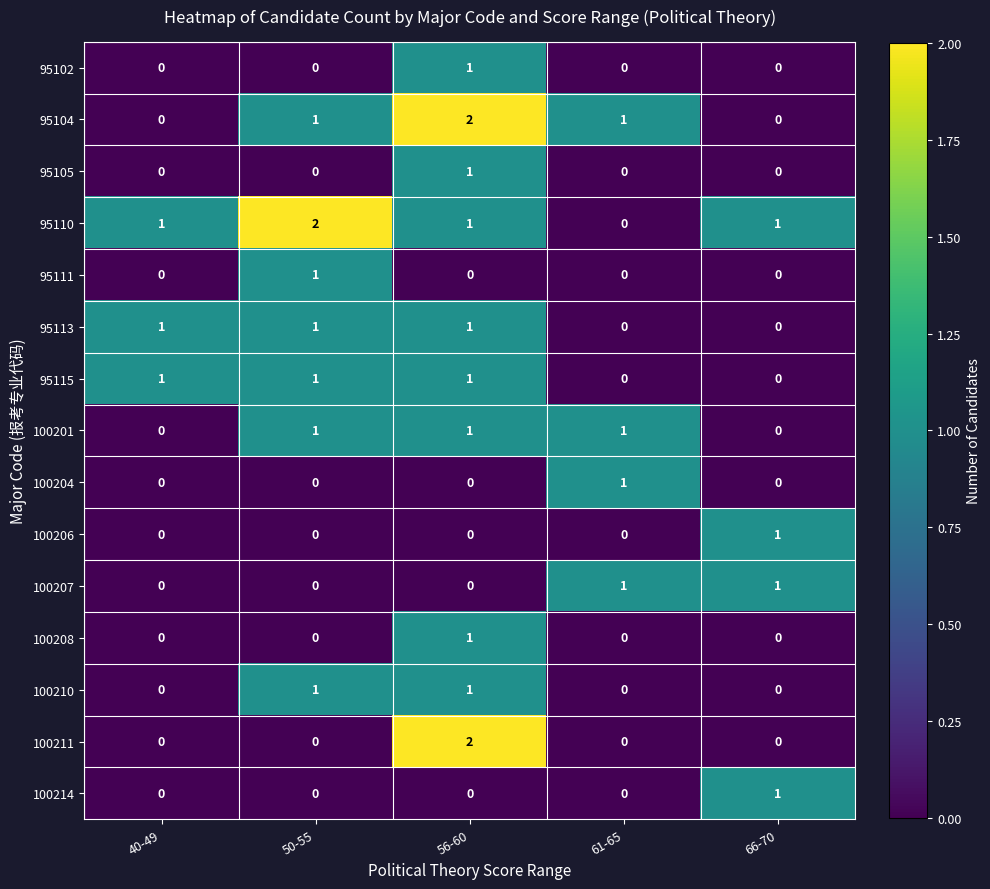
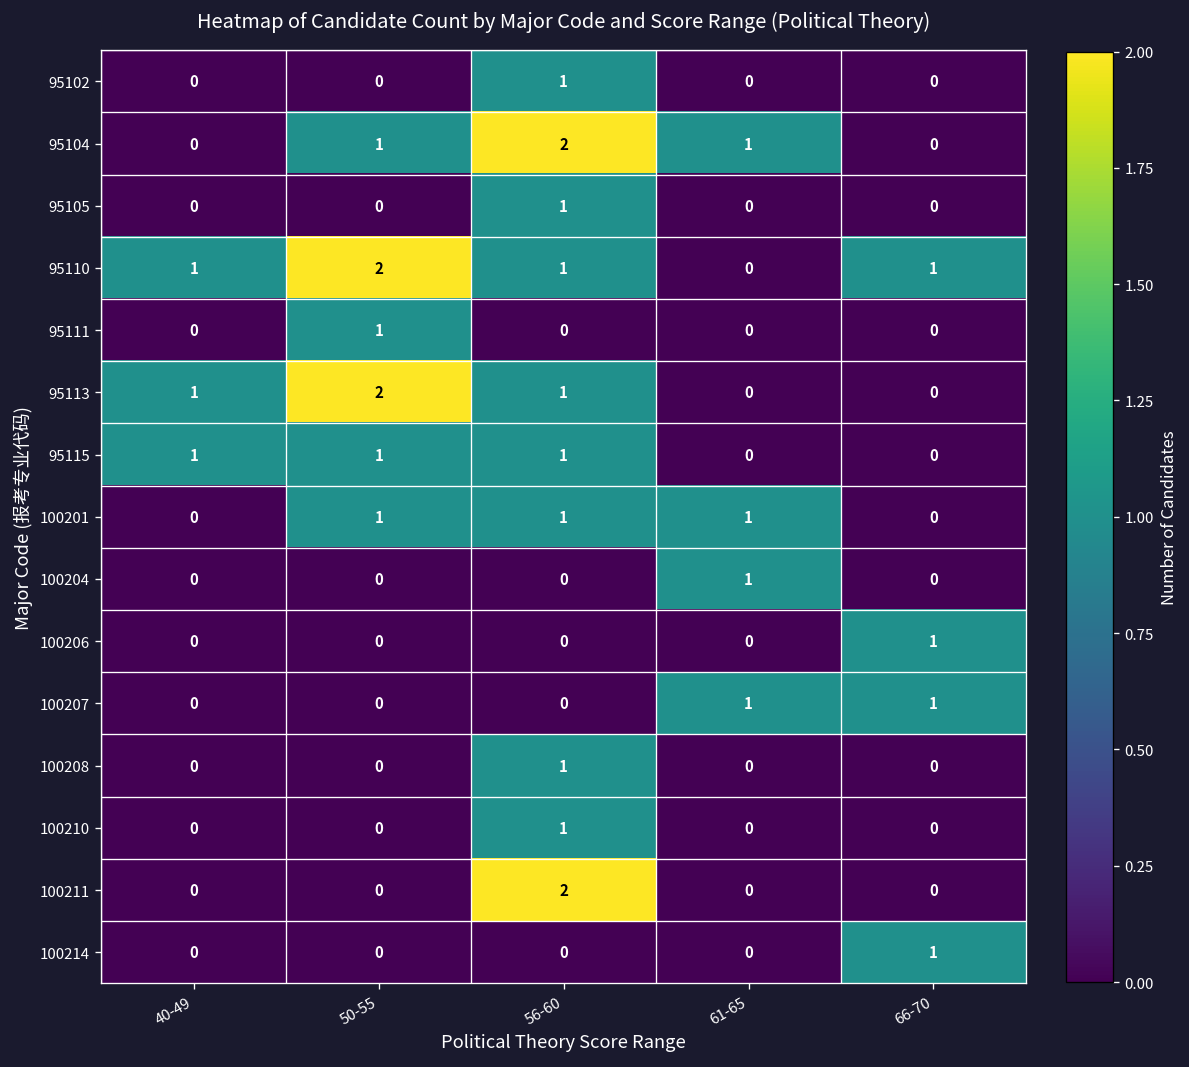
95113, 50-55: 1 -> 2
100210, 50-55: 1 -> 0
